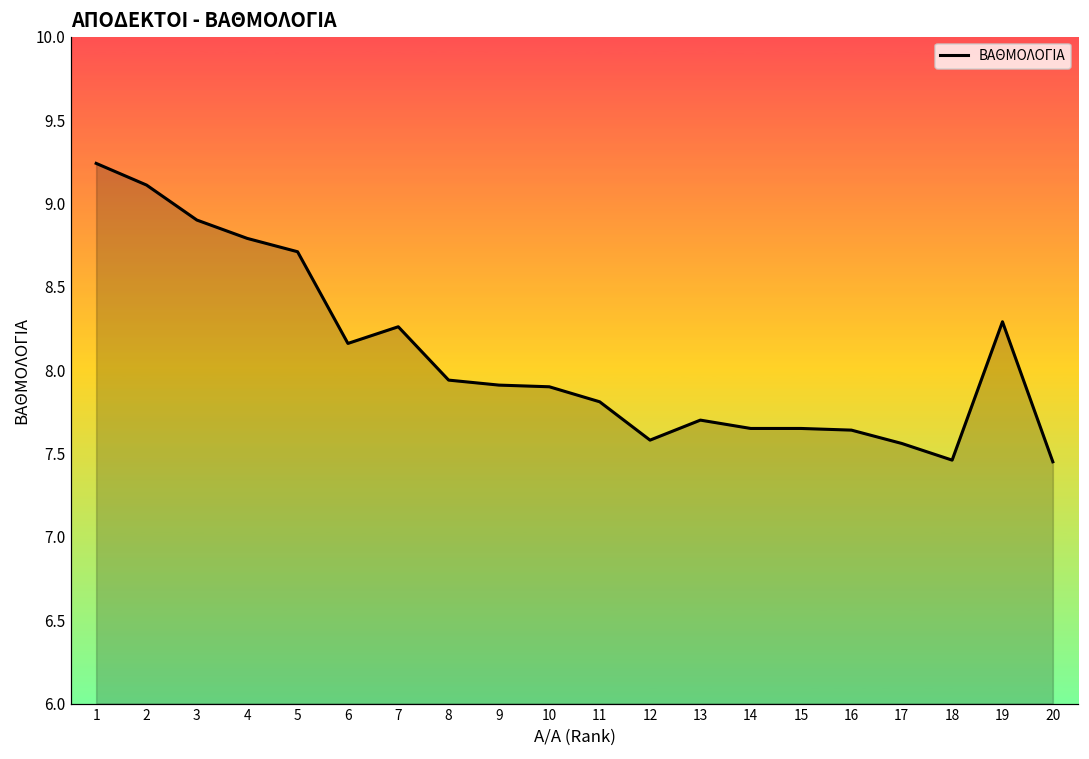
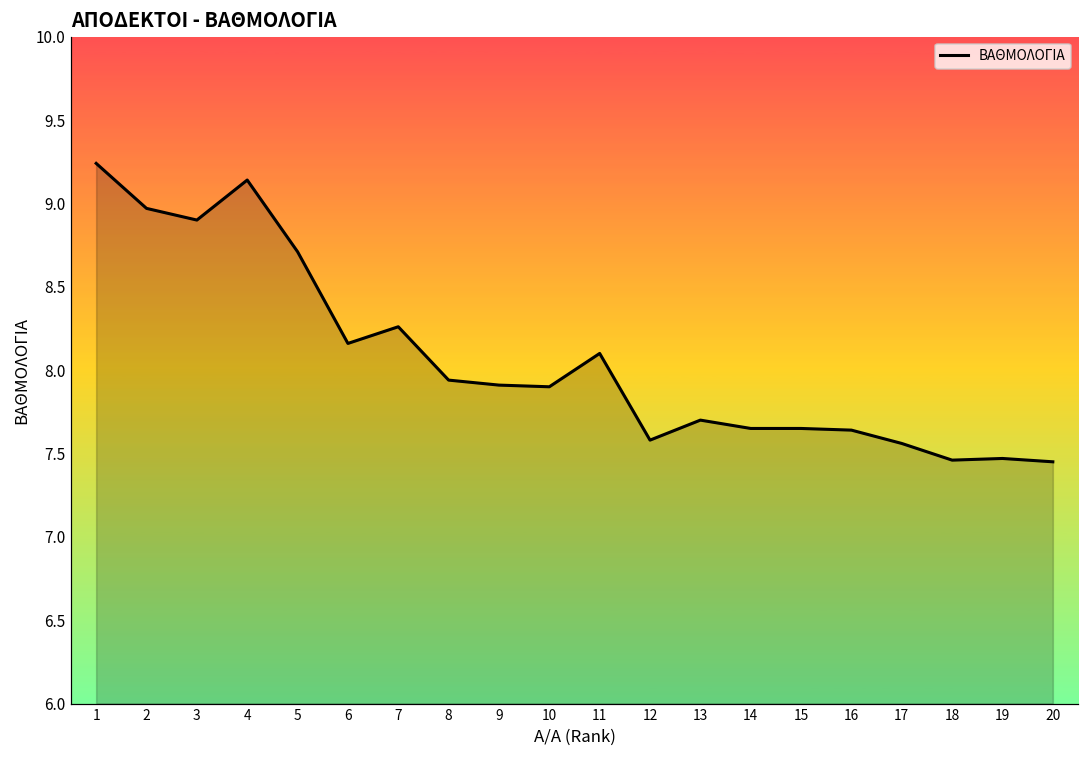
2: 9.11 -> 8.97
4: 8.79 -> 9.14
11: 7.81 -> 8.10
19: 8.29 -> 7.47
